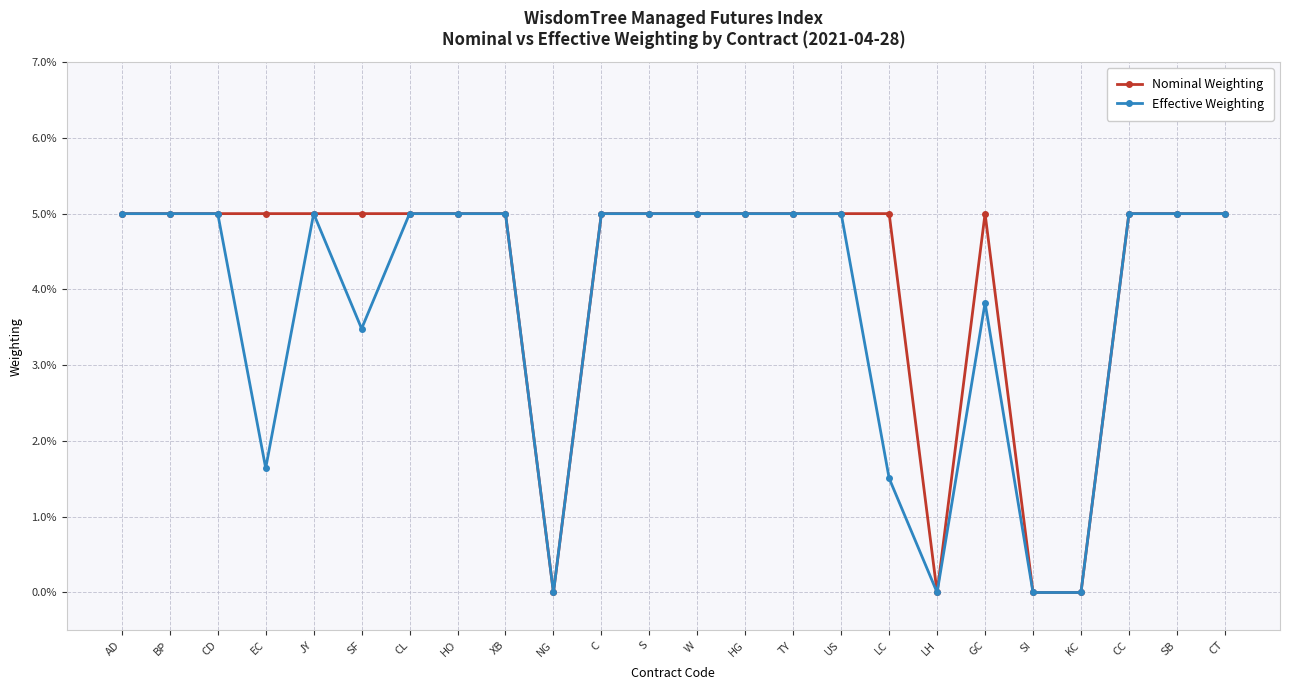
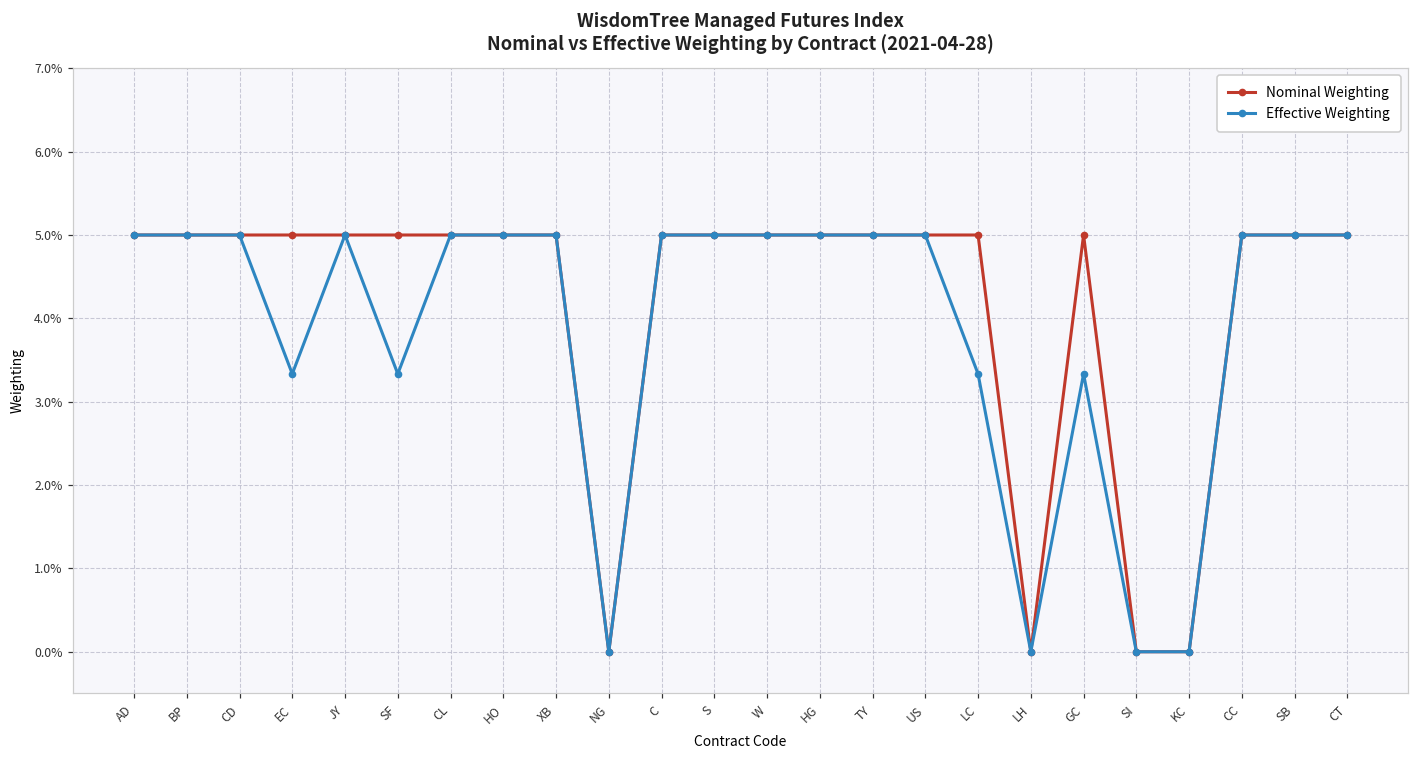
Effective Weighting, EC: 1.6% -> 3.3%
Effective Weighting, SF: 3.5% -> 3.3%
Effective Weighting, LC: 1.5% -> 3.3%
Effective Weighting, GC: 3.8% -> 3.3%
